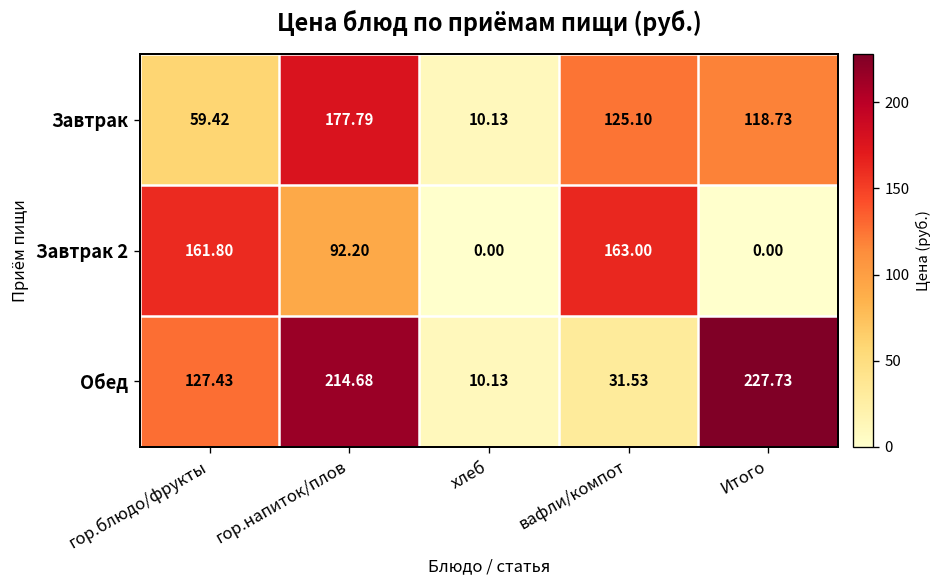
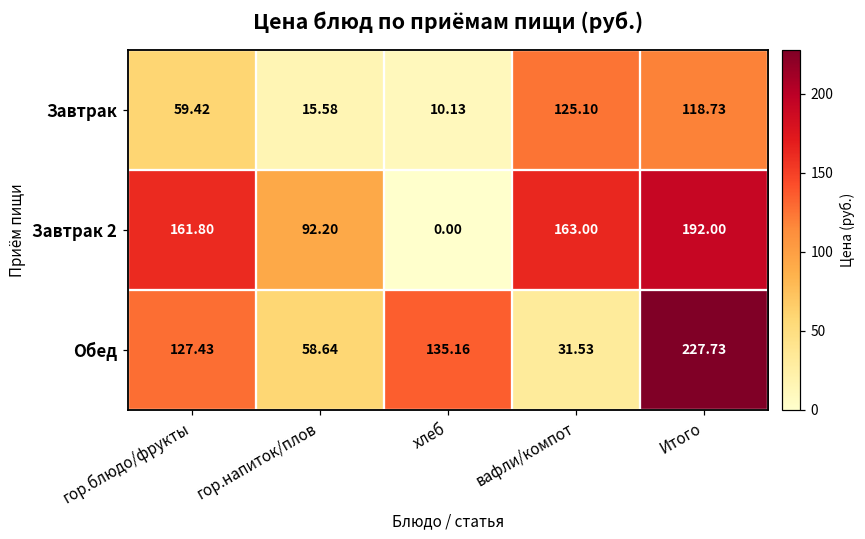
Завтрак, гор.напиток/плов: 177.79 -> 15.58
Завтрак 2, Итого: 0.00 -> 192.00
Обед, гор.напиток/плов: 214.68 -> 58.64
Обед, хлеб: 10.13 -> 135.16
